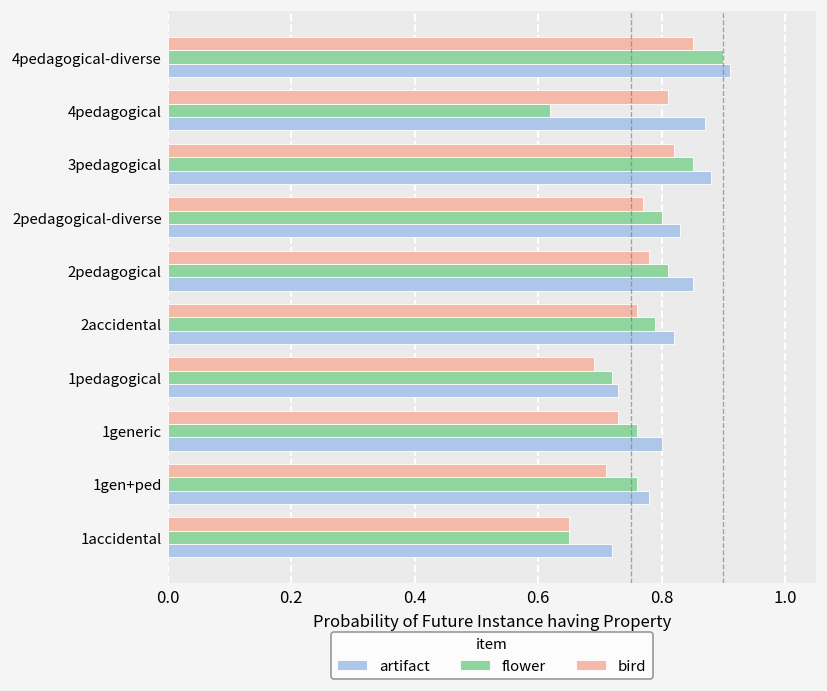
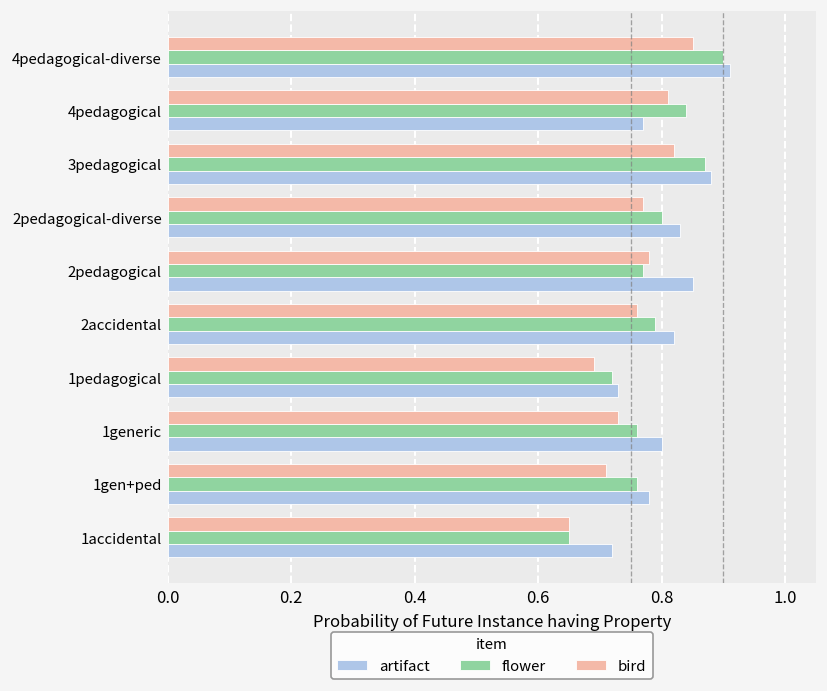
flower, 4pedagogical: 0.62 -> 0.84
artifact, 4pedagogical: 0.87 -> 0.77
flower, 3pedagogical: 0.85 -> 0.87
flower, 2pedagogical: 0.81 -> 0.77
